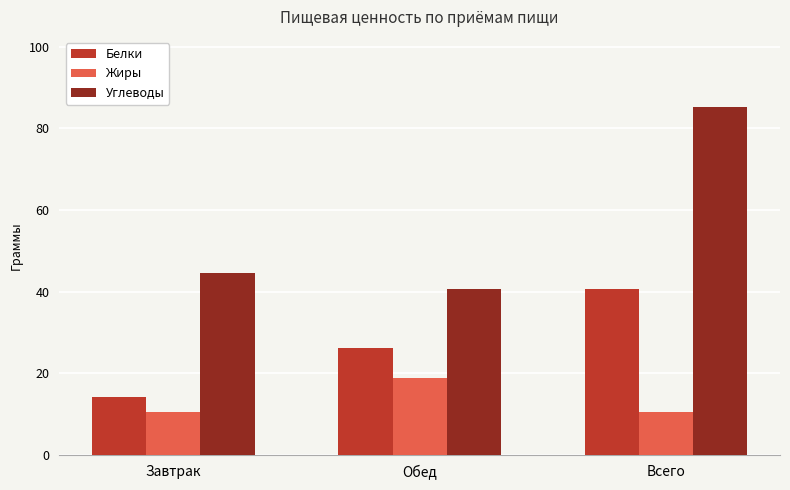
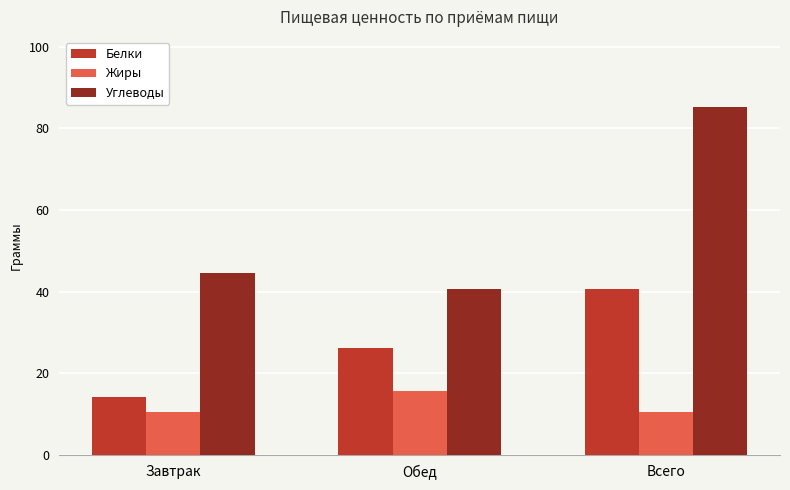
Жиры, Обед: 19 -> 16
